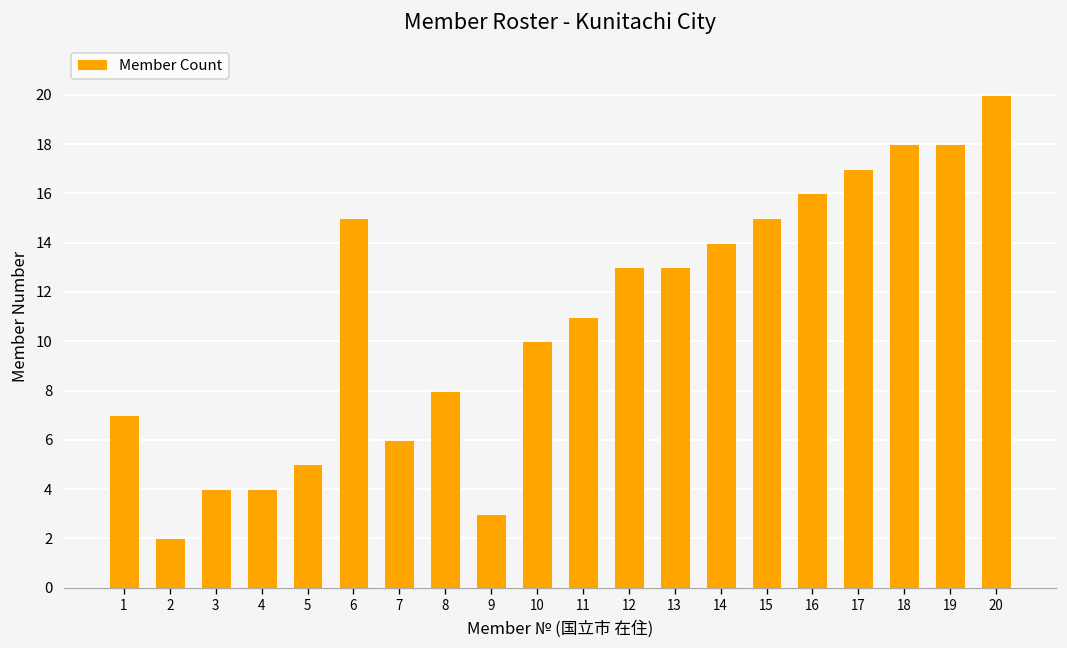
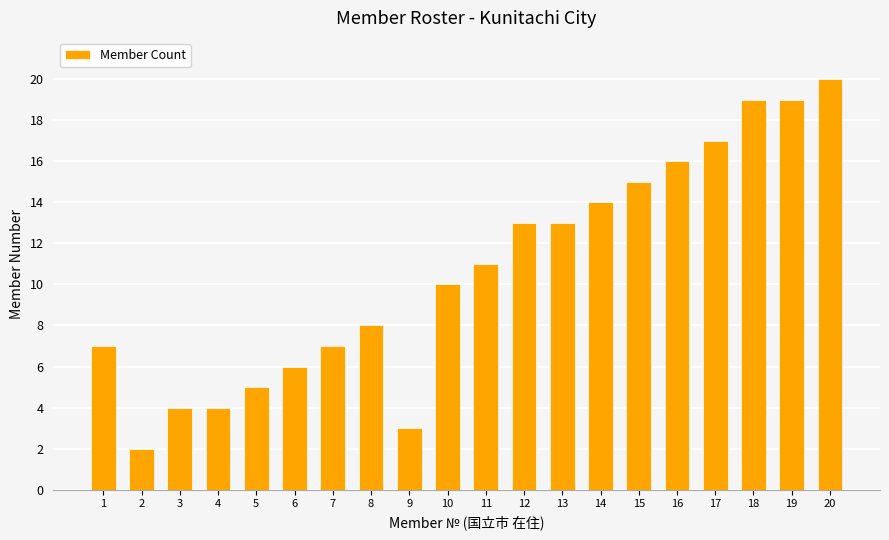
6: 15 -> 6
7: 6 -> 7
18: 18 -> 19
19: 18 -> 19
